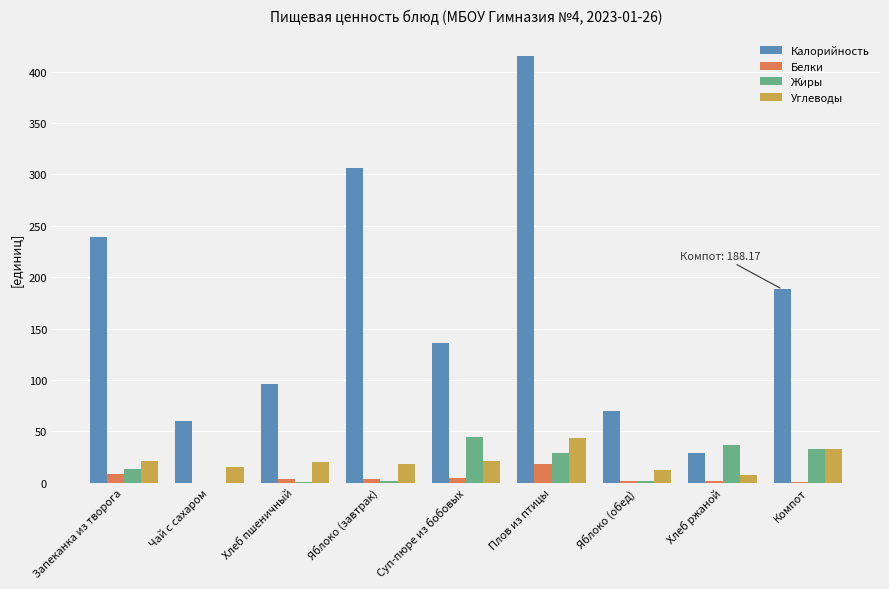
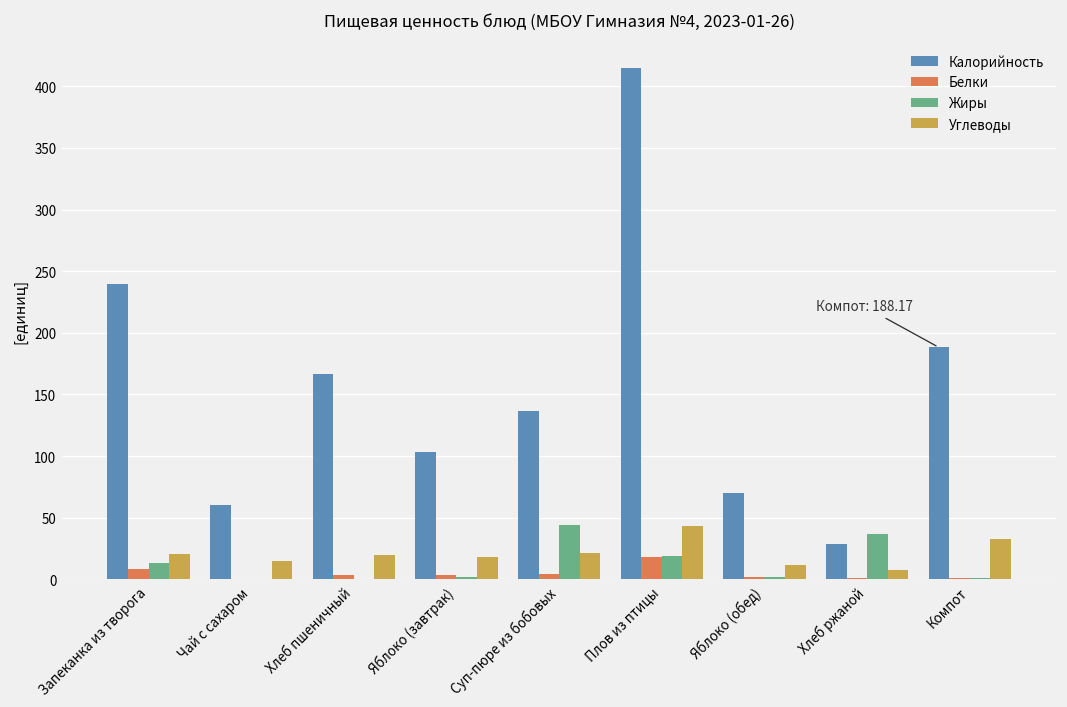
Калорийность, Хлеб пшеничный: 96 -> 167
Калорийность, Яблоко (завтрак): 307 -> 104
Жиры, Плов из птицы: 29 -> 19
Жиры, Компот: 33 -> 1
